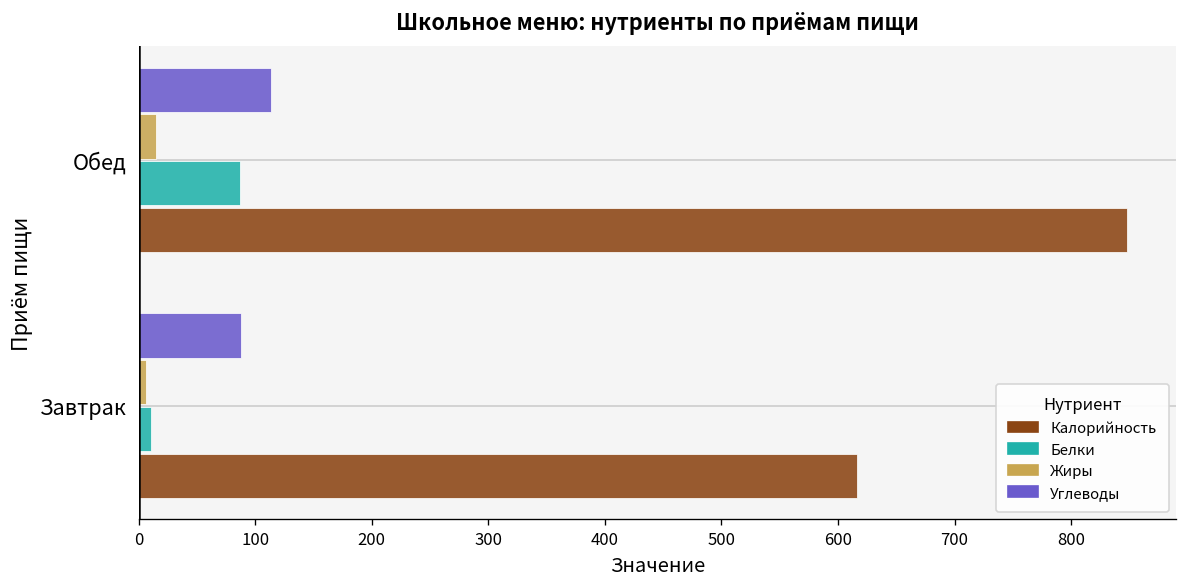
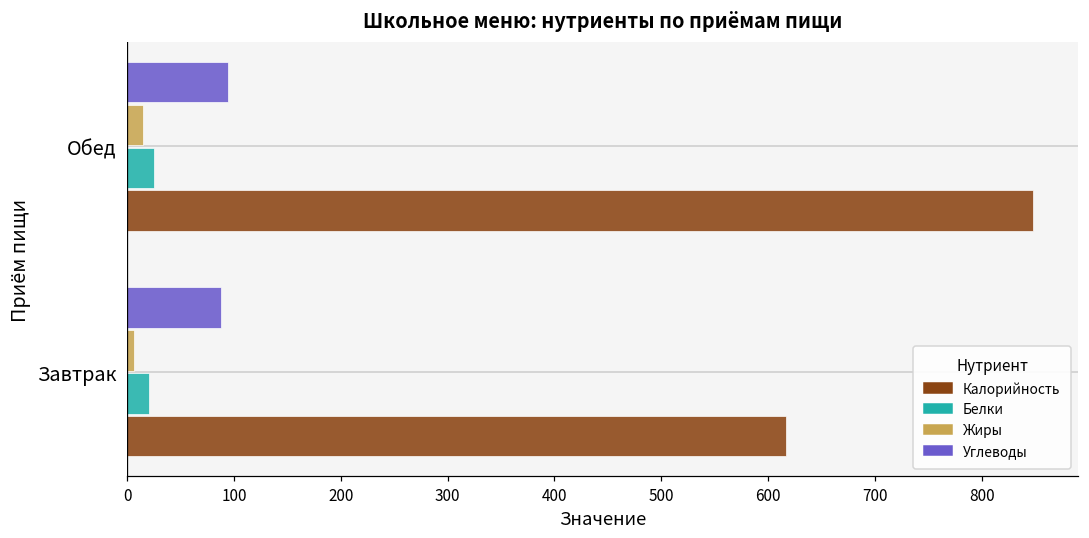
Углеводы, Обед: 110 -> 90
Белки, Обед: 90 -> 20
Белки, Завтрак: 10 -> 20
